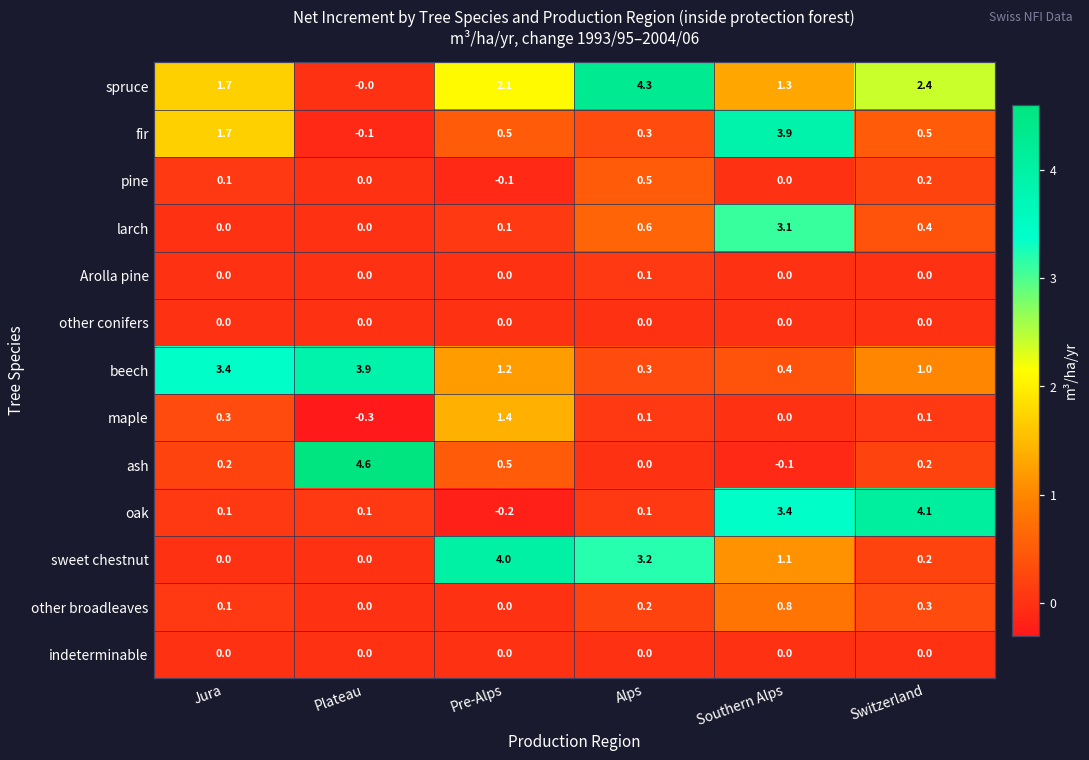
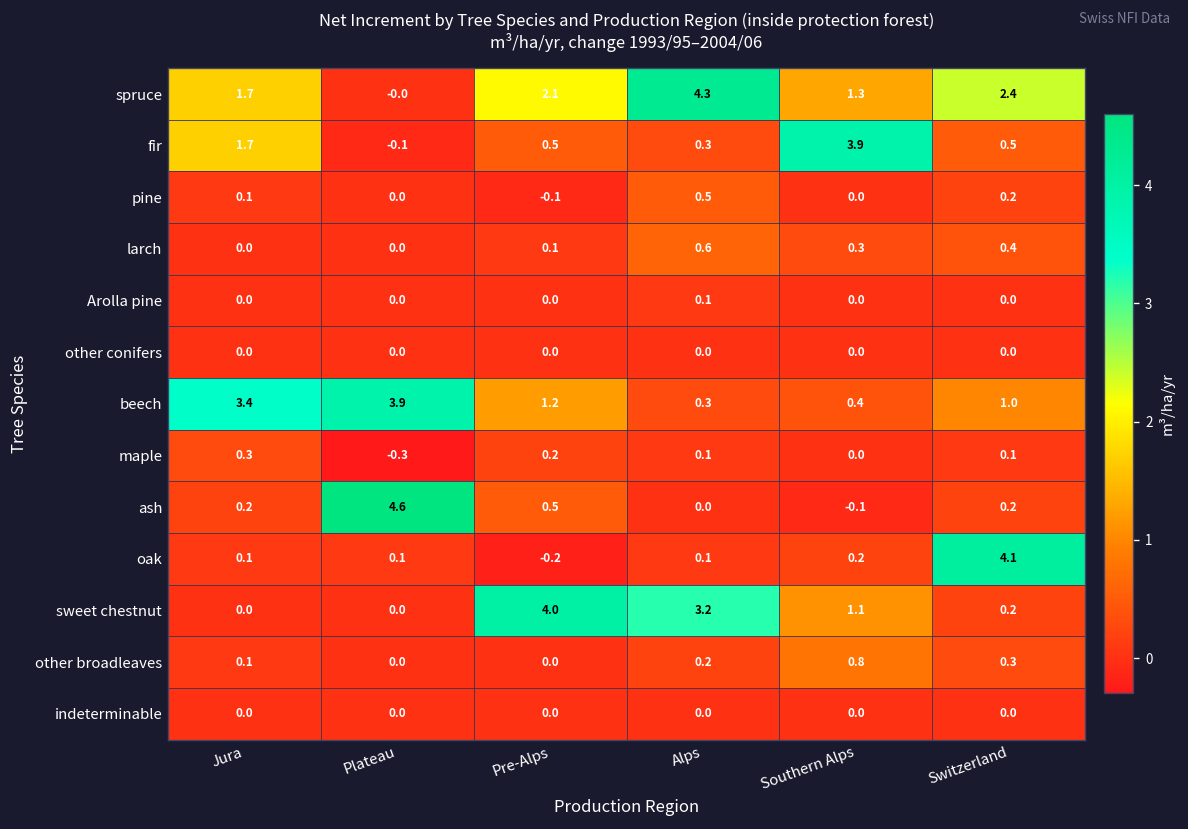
larch, Southern Alps: 3.1 -> 0.3
maple, Pre-Alps: 1.4 -> 0.2
oak, Southern Alps: 3.4 -> 0.2
